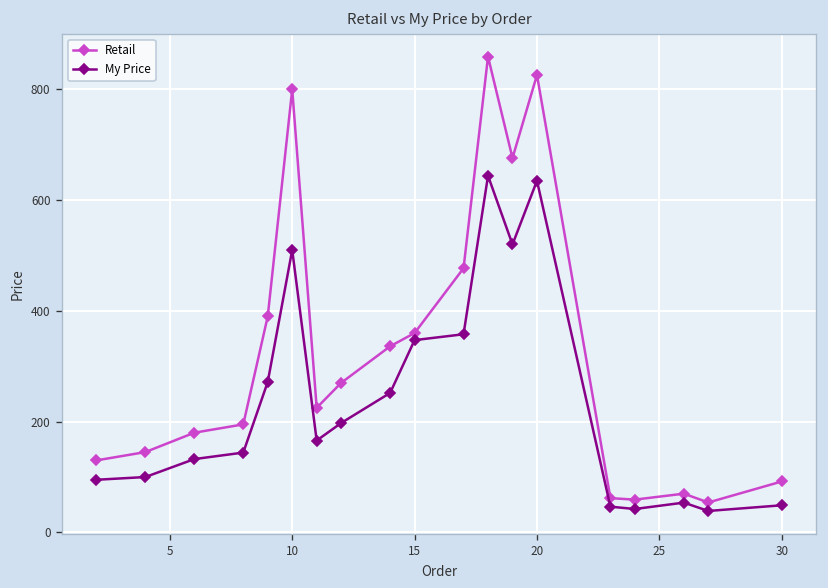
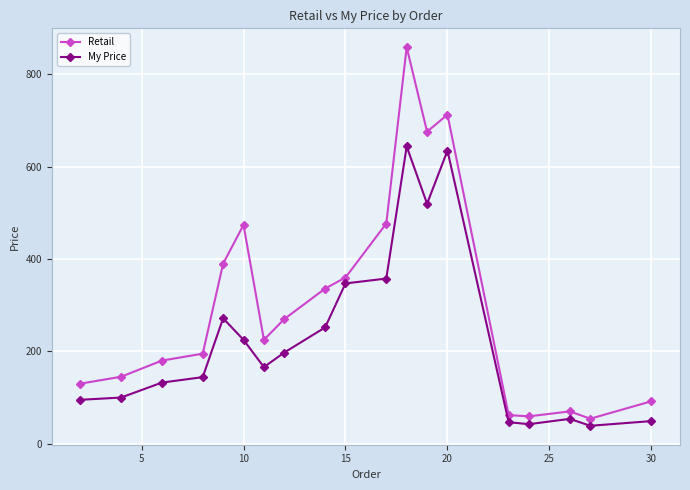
Retail, 10: 800 -> 470
My Price, 10: 510 -> 230
Retail, 20: 830 -> 710
